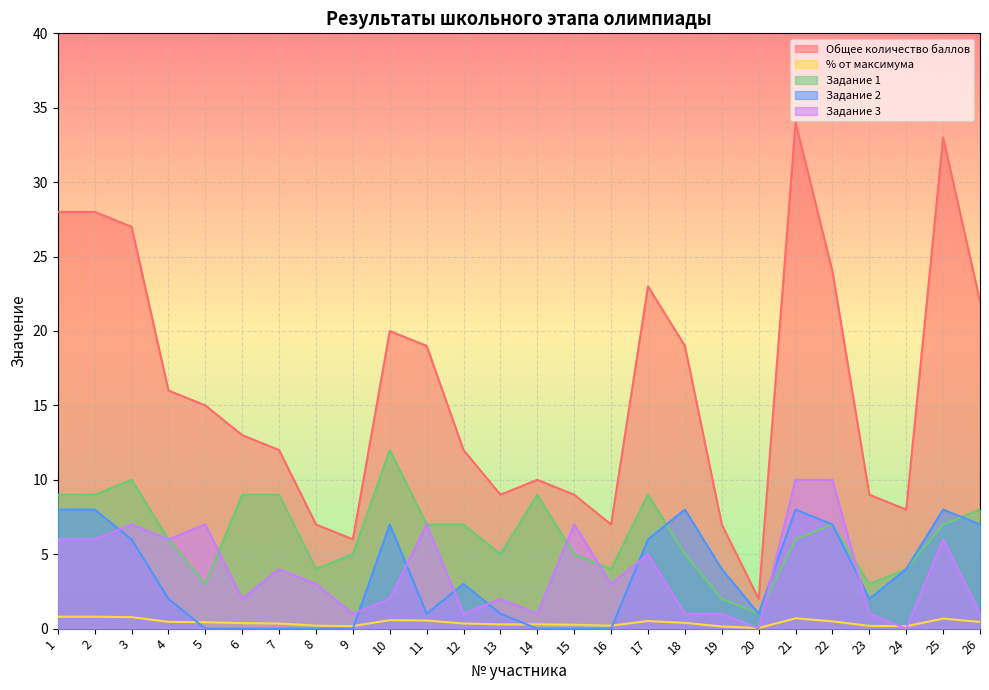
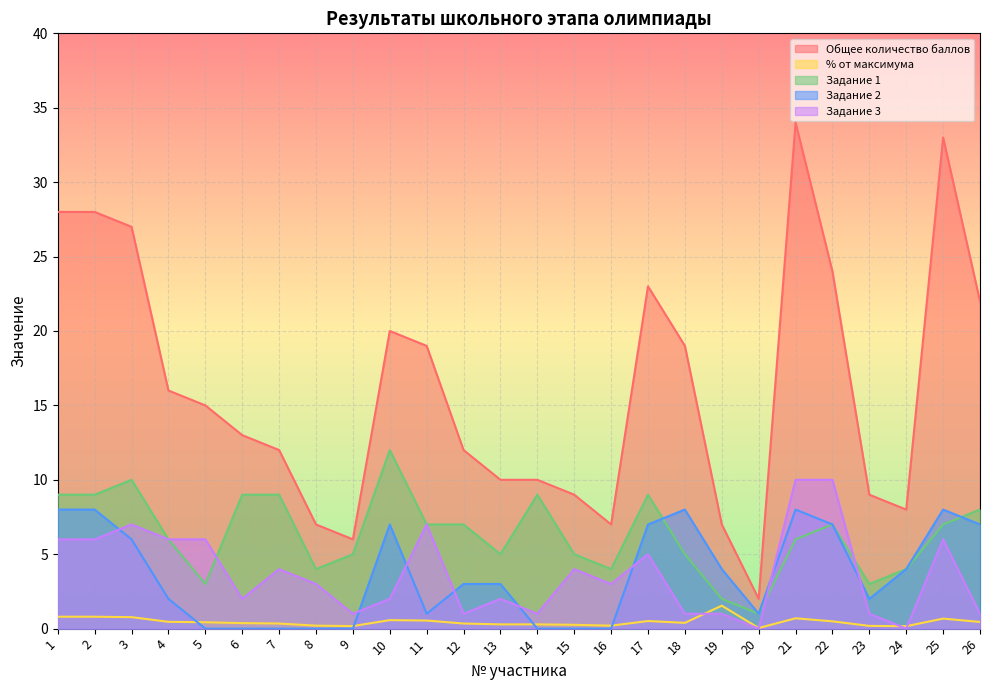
Задание 3, 5: 7 -> 6
Общее количество баллов, 13: 9 -> 10
Задание 2, 13: 1 -> 3
Задание 3, 15: 7 -> 4
Задание 2, 17: 6 -> 7
% от максимума, 19: 0.1 -> 1.5
